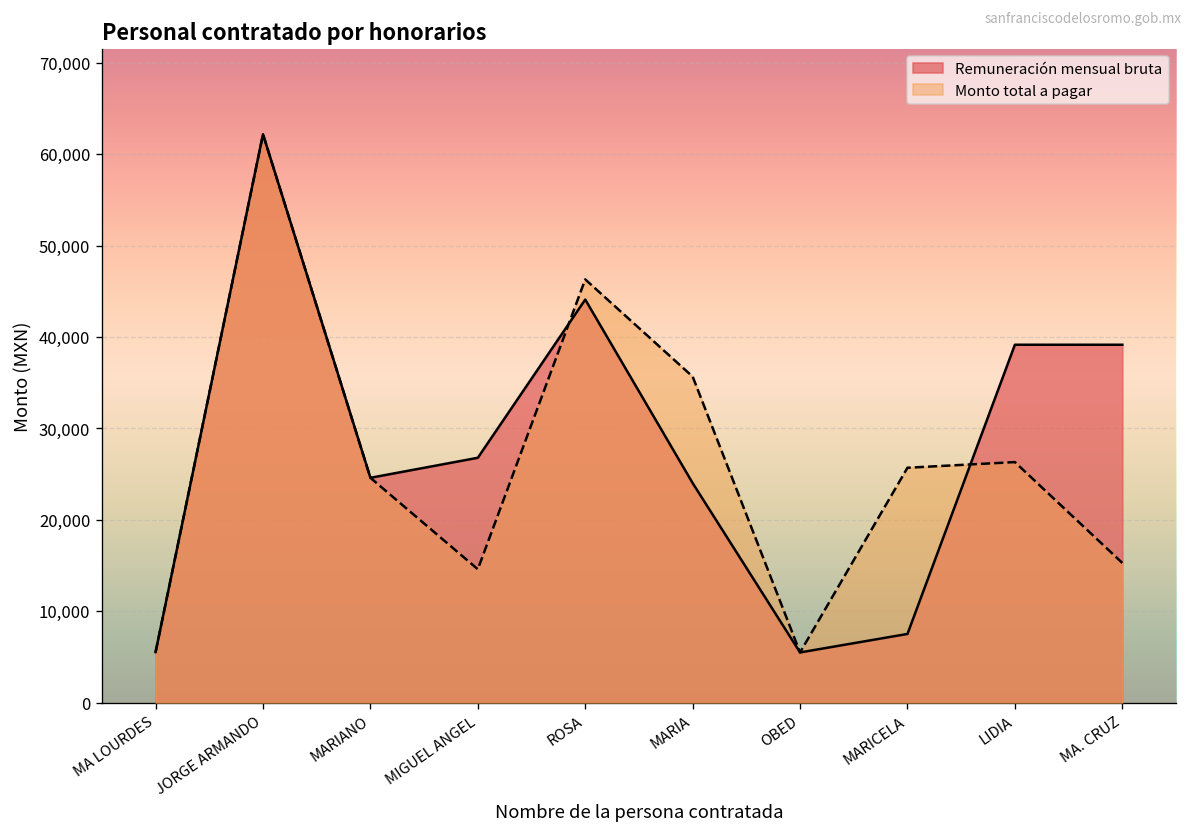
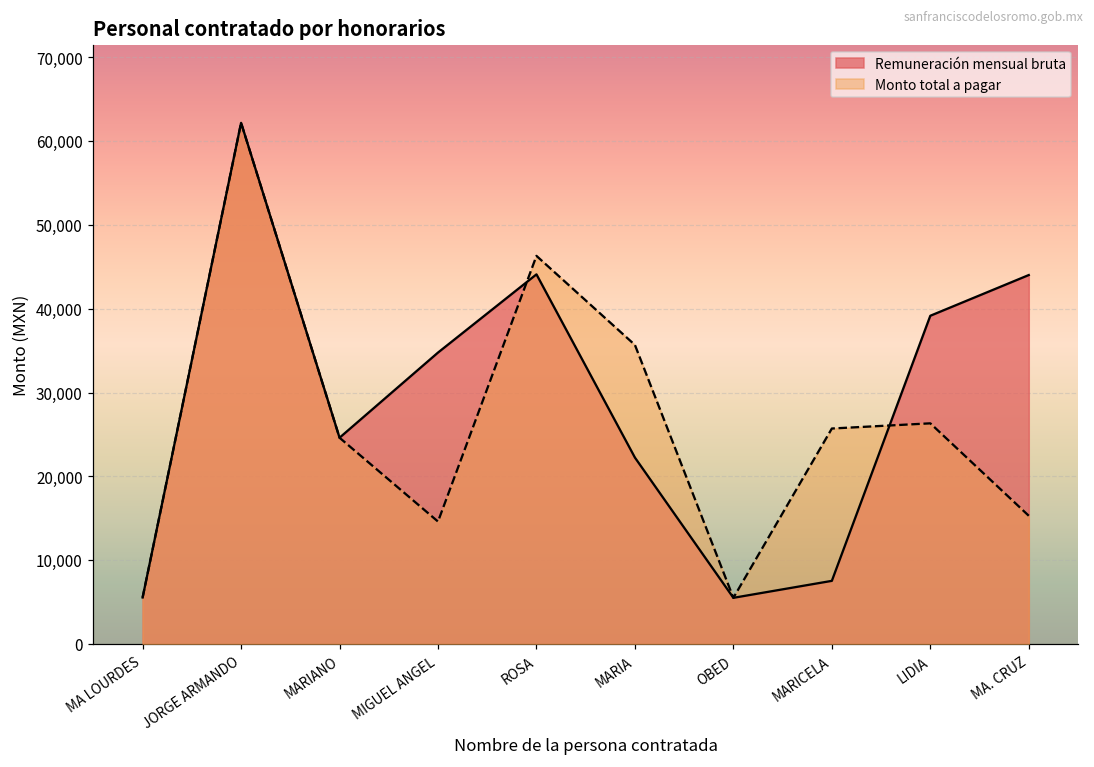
Remuneración mensual bruta, MIGUEL ANGEL: 27,000 -> 35,000
Remuneración mensual bruta, MARIA: 24,000 -> 22,000
Remuneración mensual bruta, MA. CRUZ: 39,000 -> 44,000
